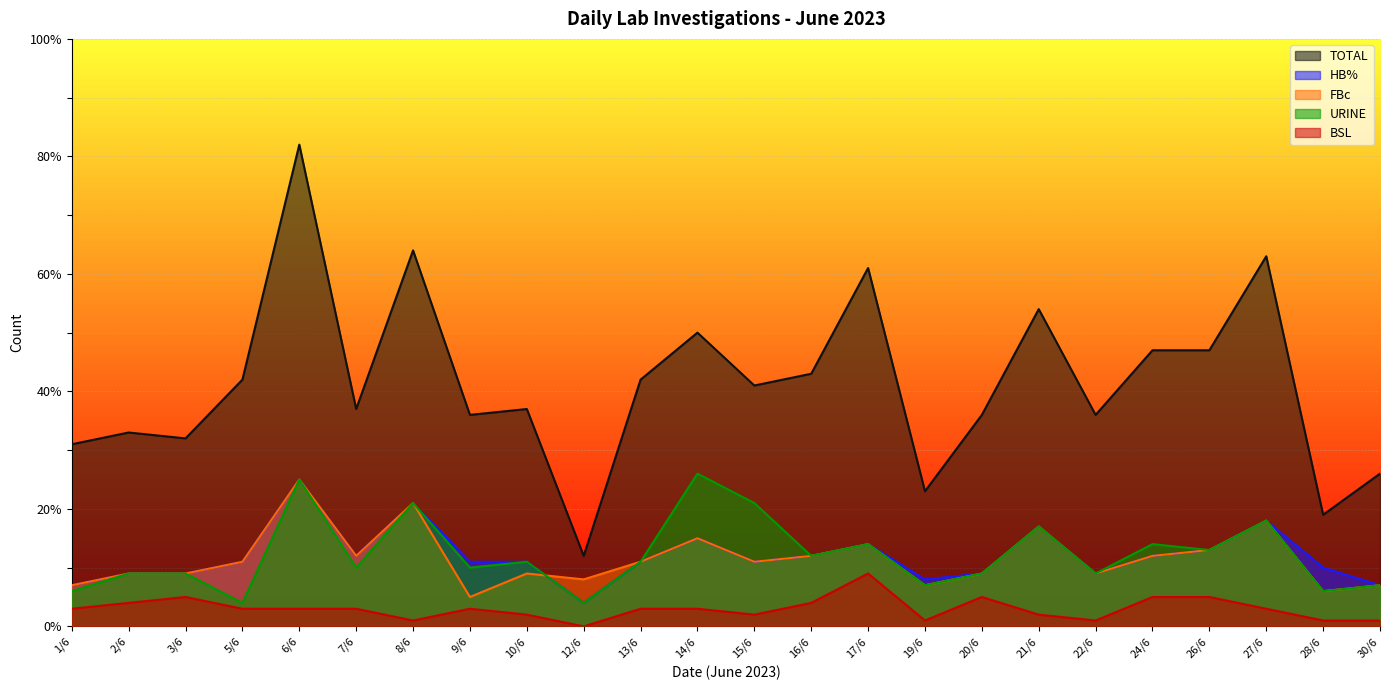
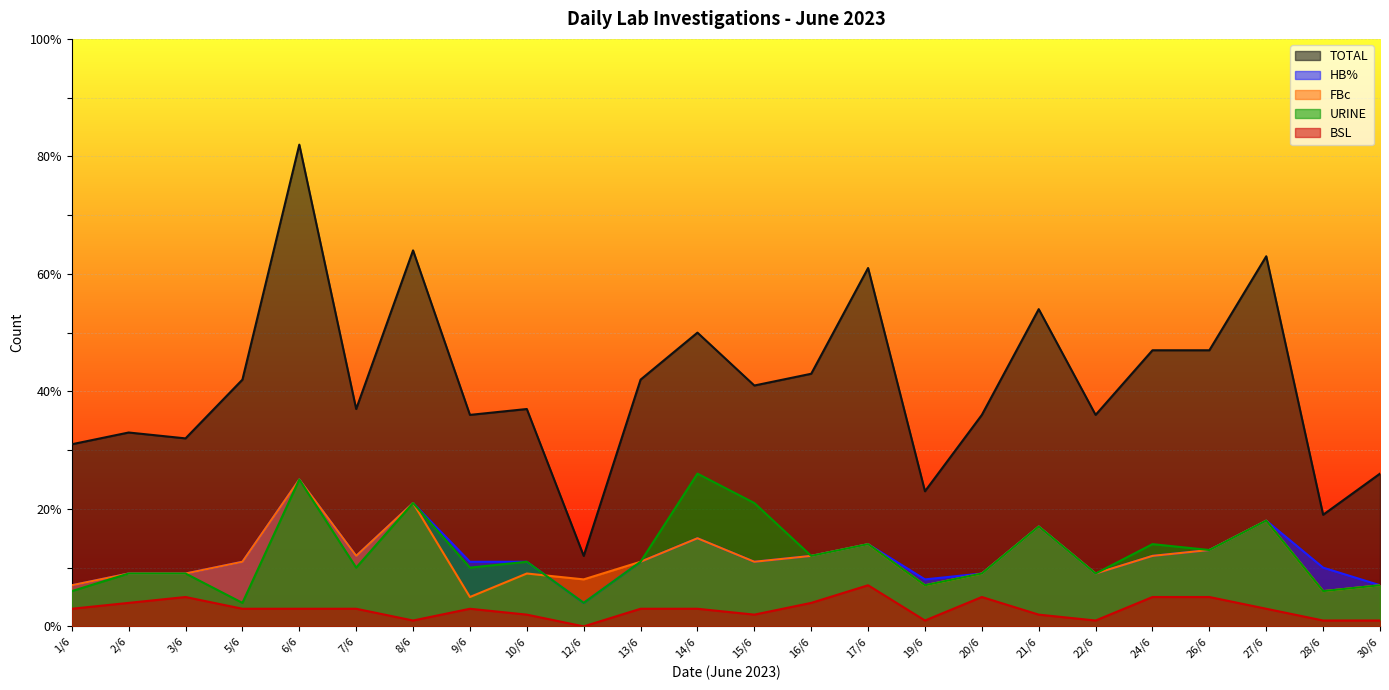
BSL, 17/6: 9% -> 7%
